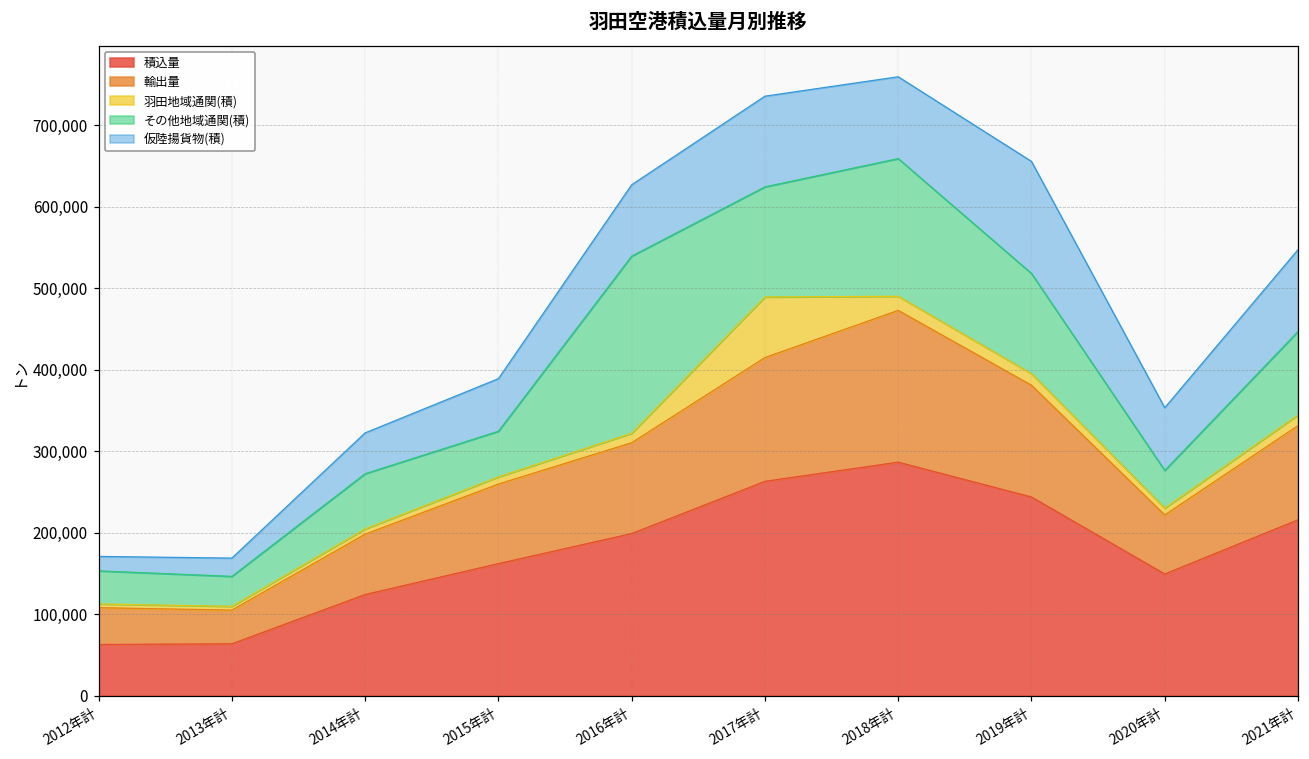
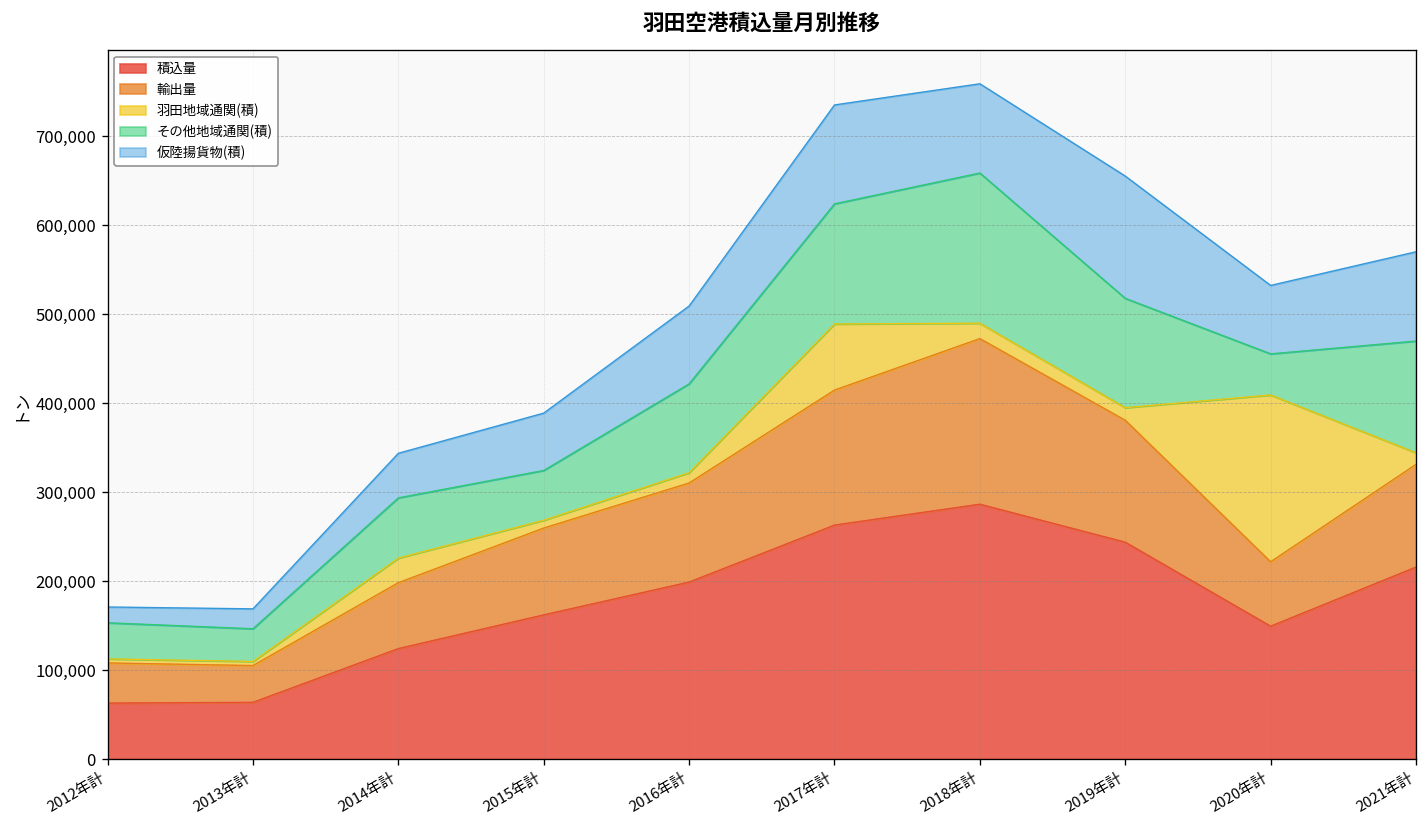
羽田地域通関(積), 2014年計: 10,000 -> 30,000
その他地域通関(積), 2016年計: 220,000 -> 100,000
羽田地域通関(積), 2020年計: 10,000 -> 190,000
その他地域通関(積), 2021年計: 100,000 -> 130,000
